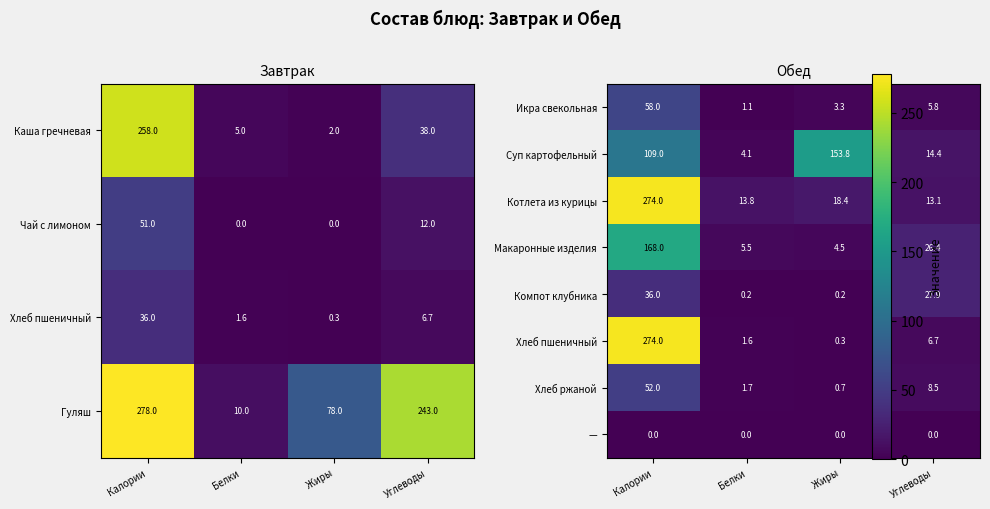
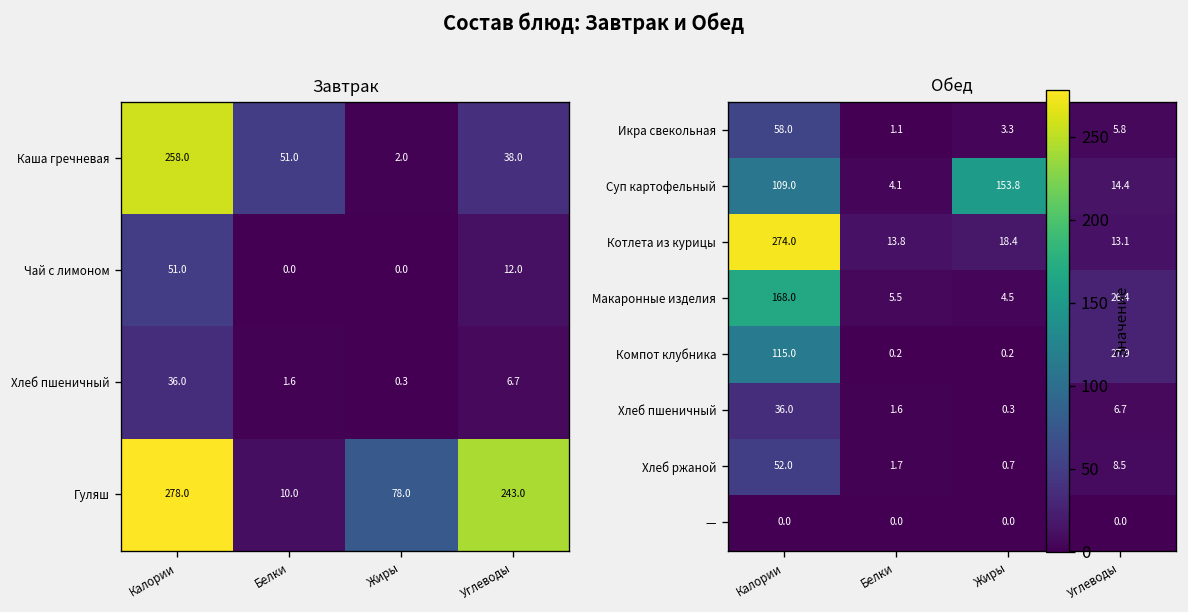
Завтрак, Каша гречневая, Белки: 5.0 -> 51.0
Обед, Компот клубника, Калории: 36.0 -> 115.0
Обед, Хлеб пшеничный, Калории: 274.0 -> 36.0
